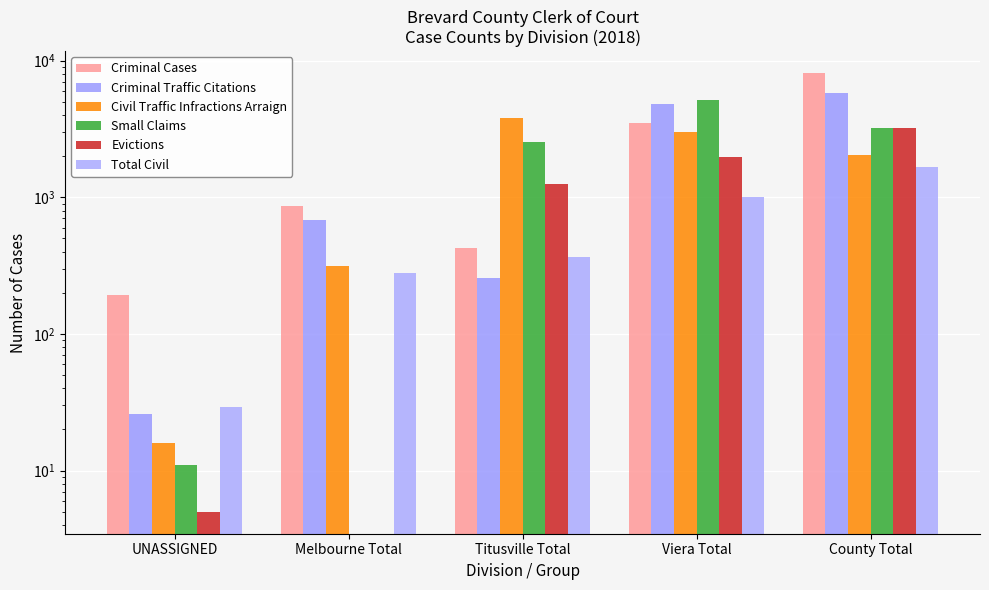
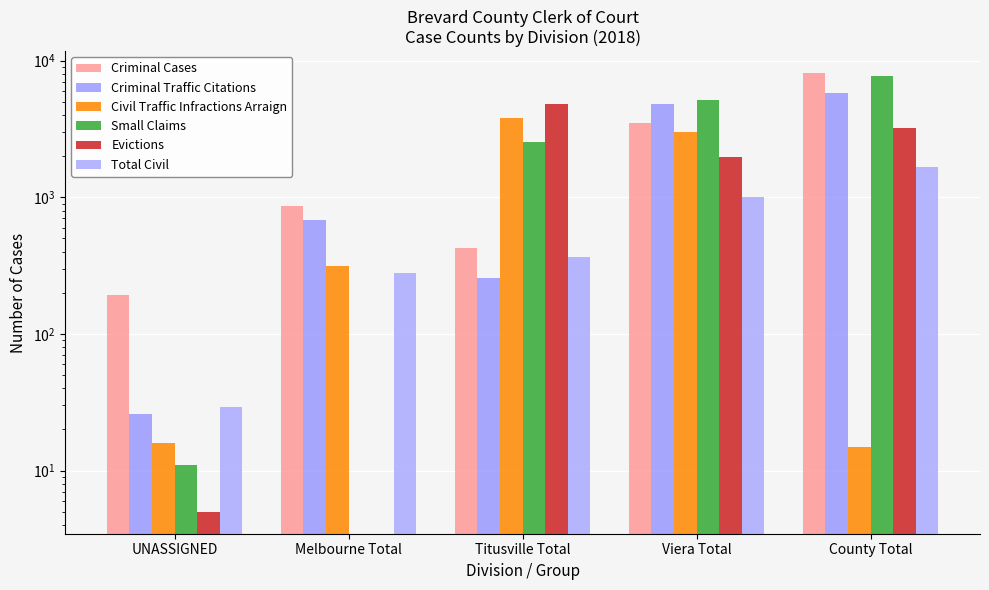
Evictions, Titusville Total: 1200 -> 4800
Civil Traffic Infractions Arraign, County Total: 2000 -> 15
Small Claims, County Total: 3200 -> 8000
